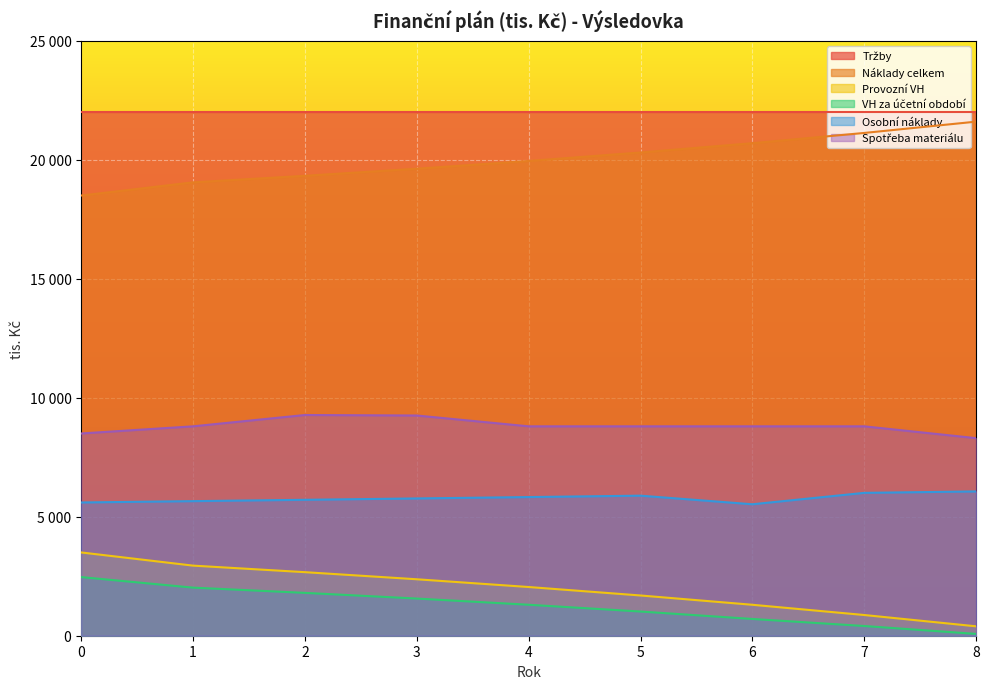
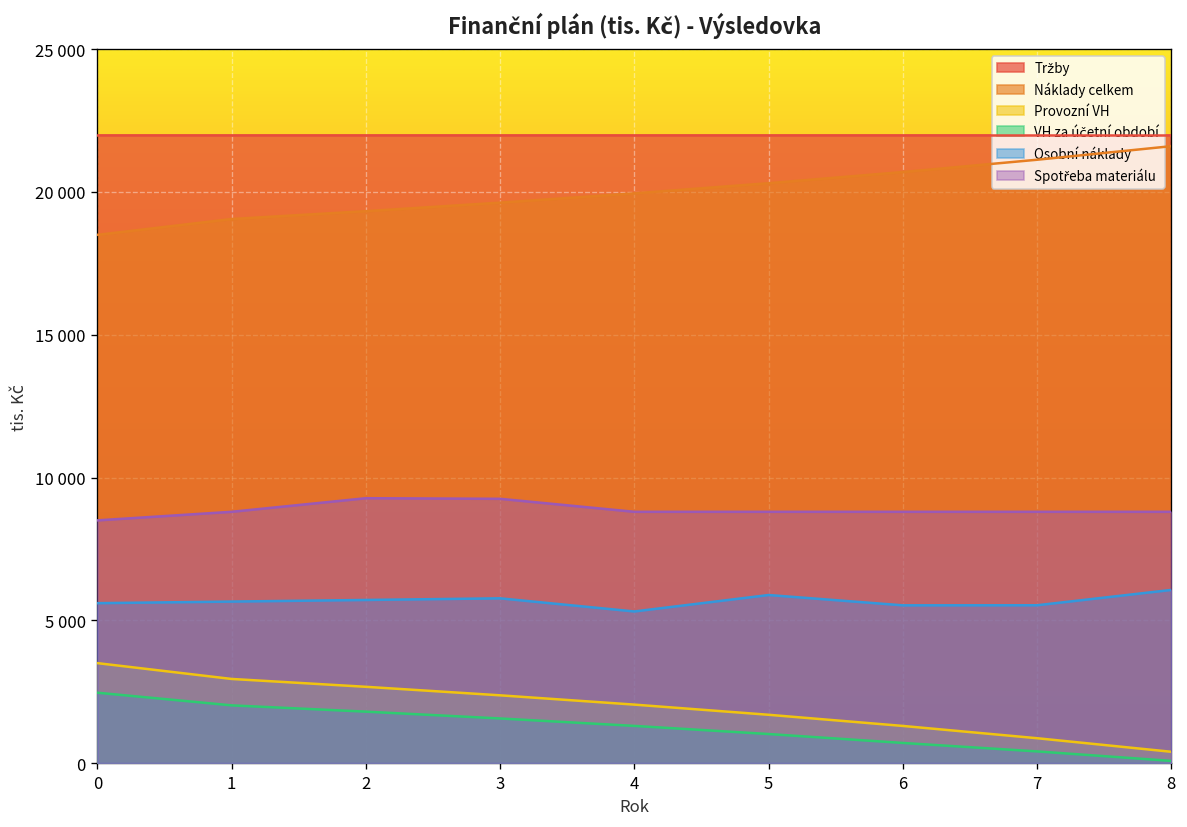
Osobní náklady, 4: 5800 -> 5300
Osobní náklady, 7: 6000 -> 5500
Spotřeba materiálu, 8: 8300 -> 8800
